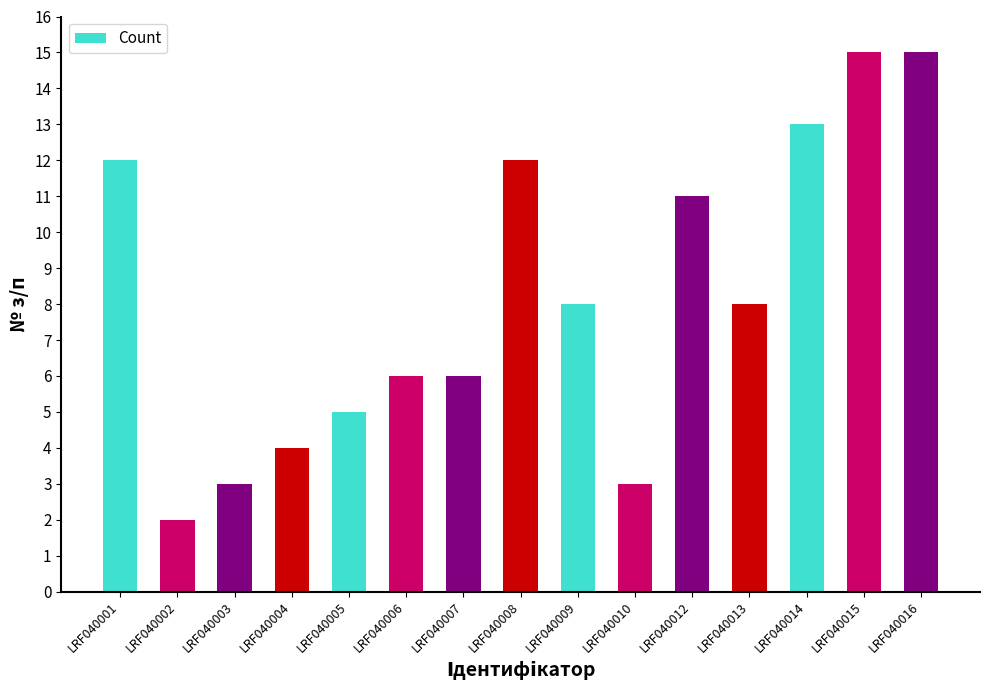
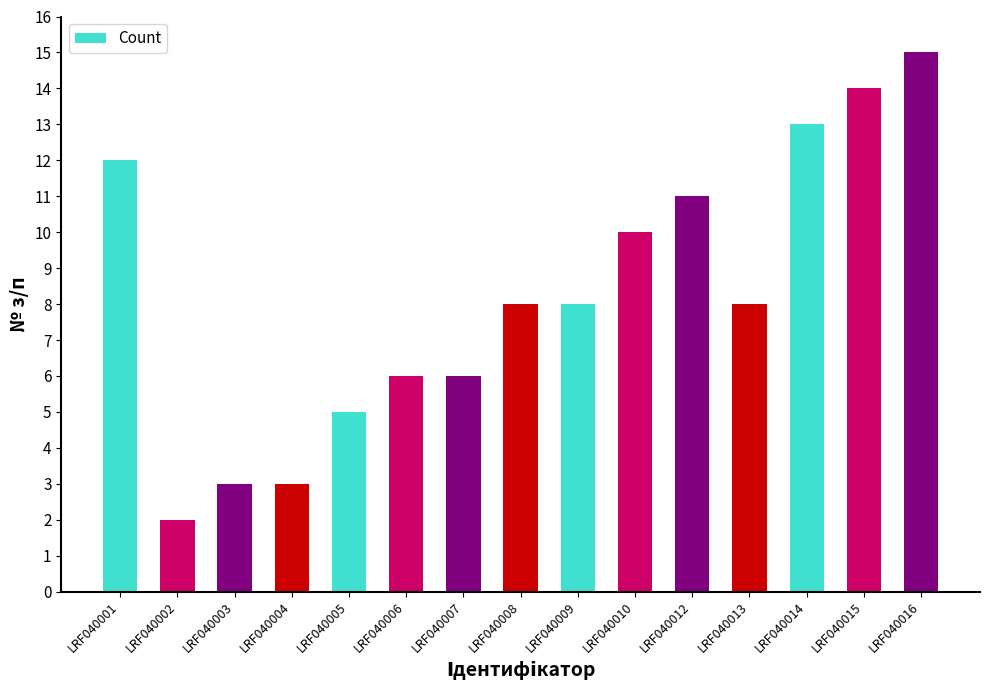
LRF040004: 4 -> 3
LRF040008: 12 -> 8
LRF040010: 3 -> 10
LRF040015: 15 -> 14
